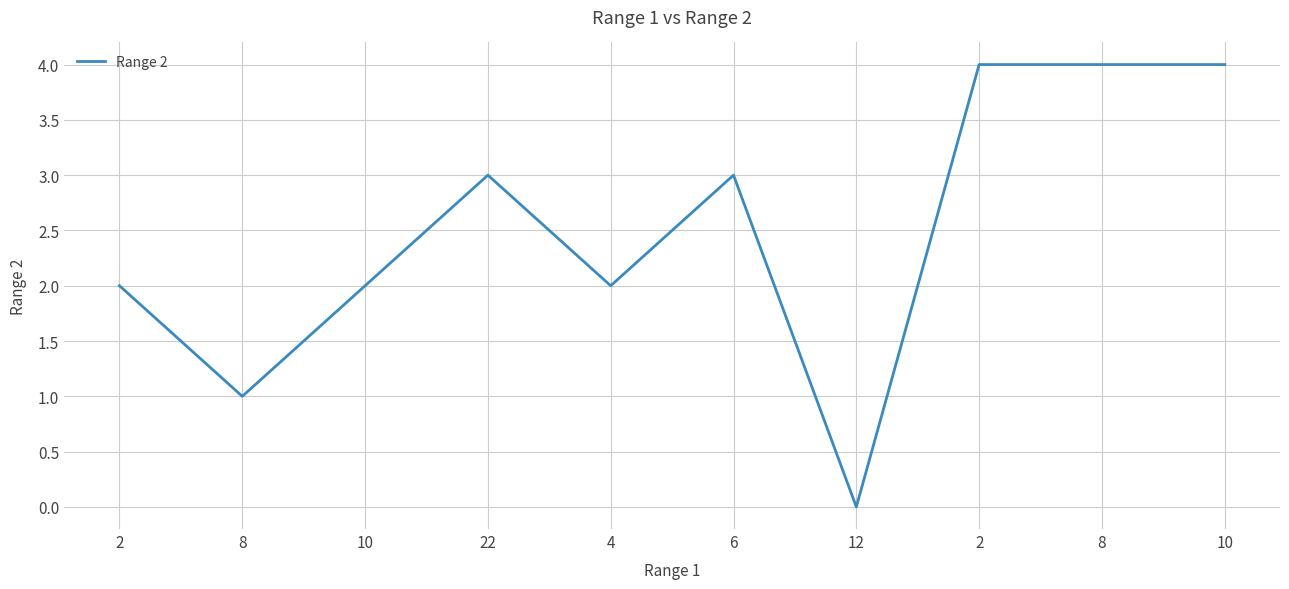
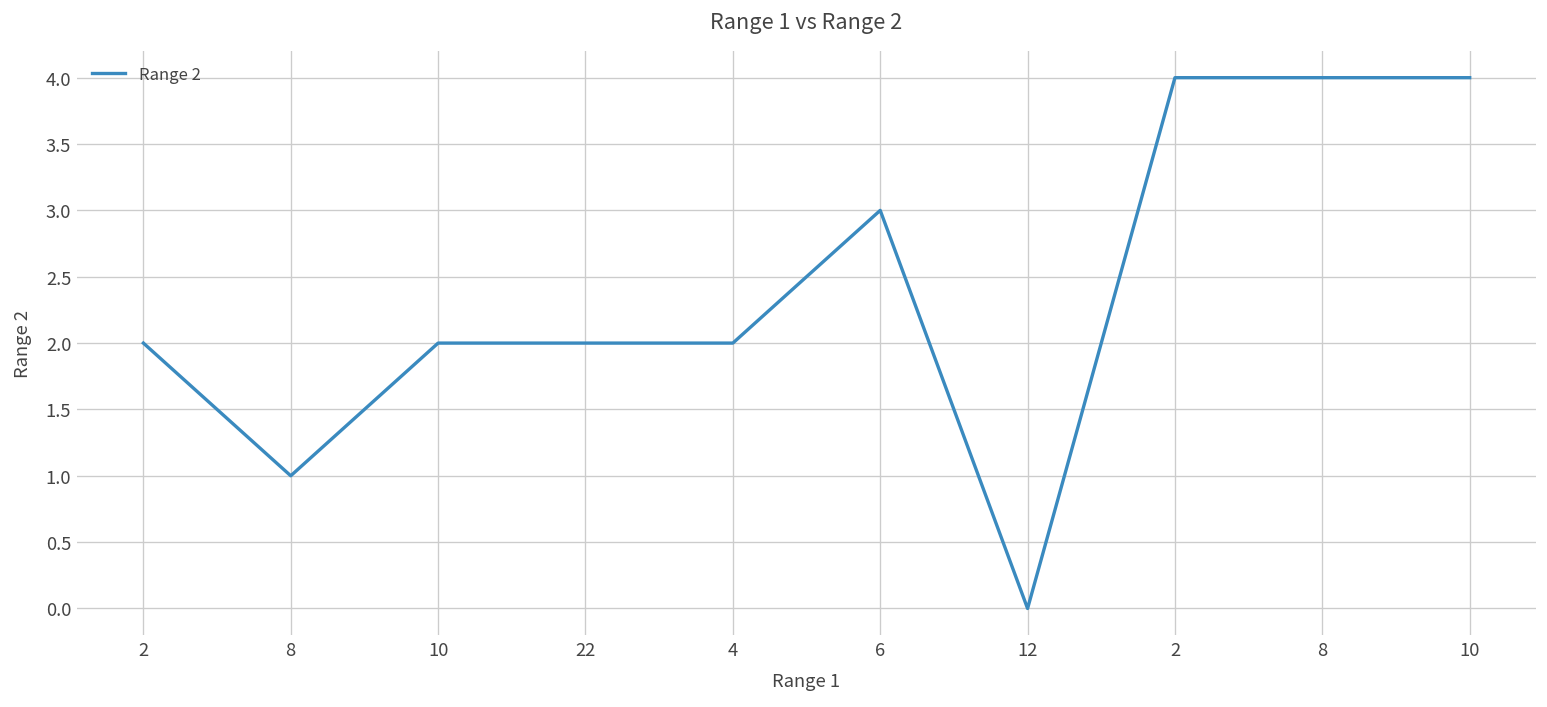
22: 3 -> 2
